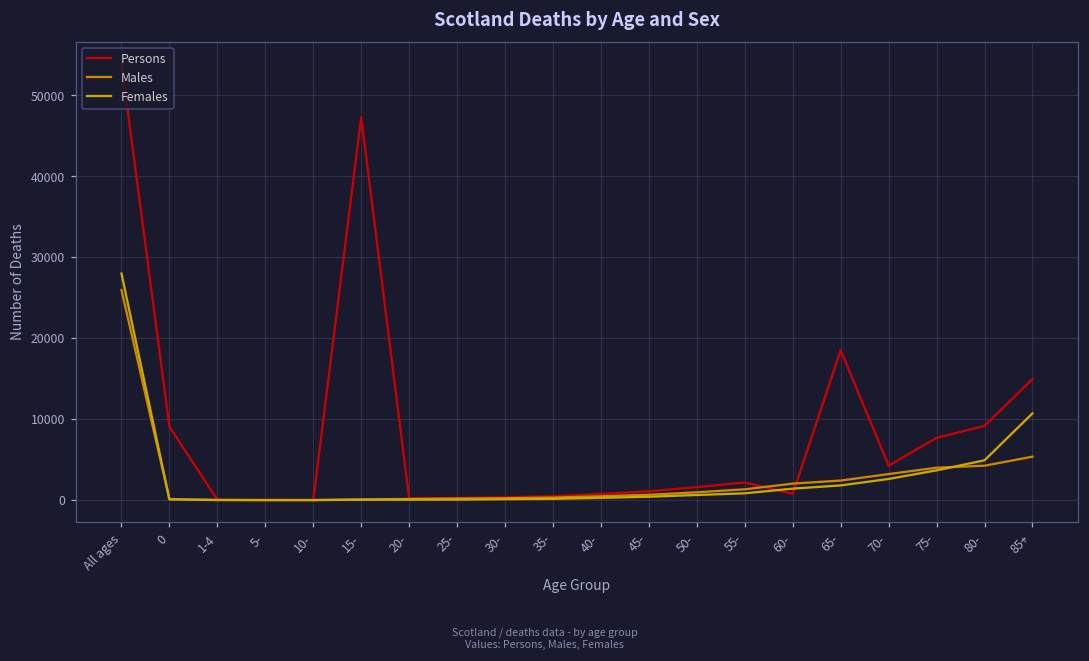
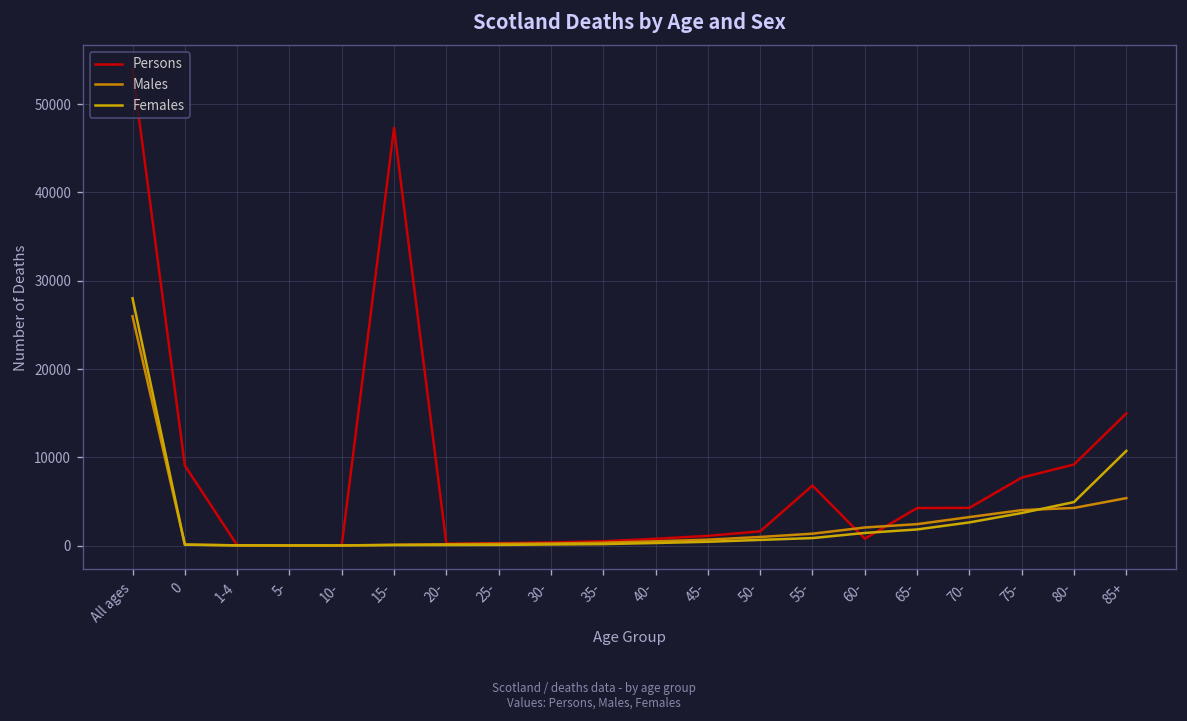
Persons, 55-: 2000 -> 7000
Persons, 65-: 19000 -> 4000
